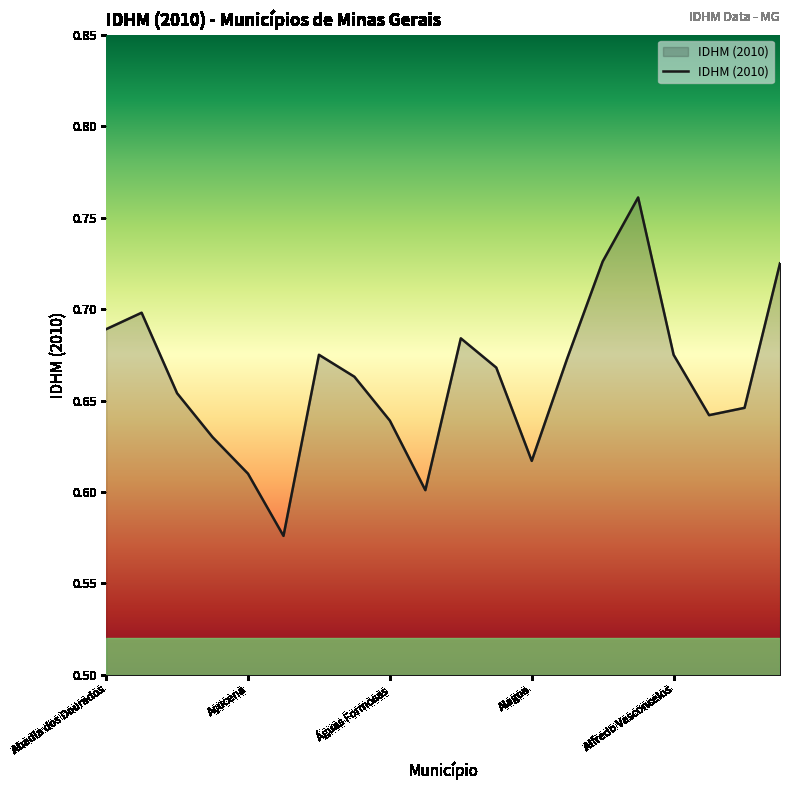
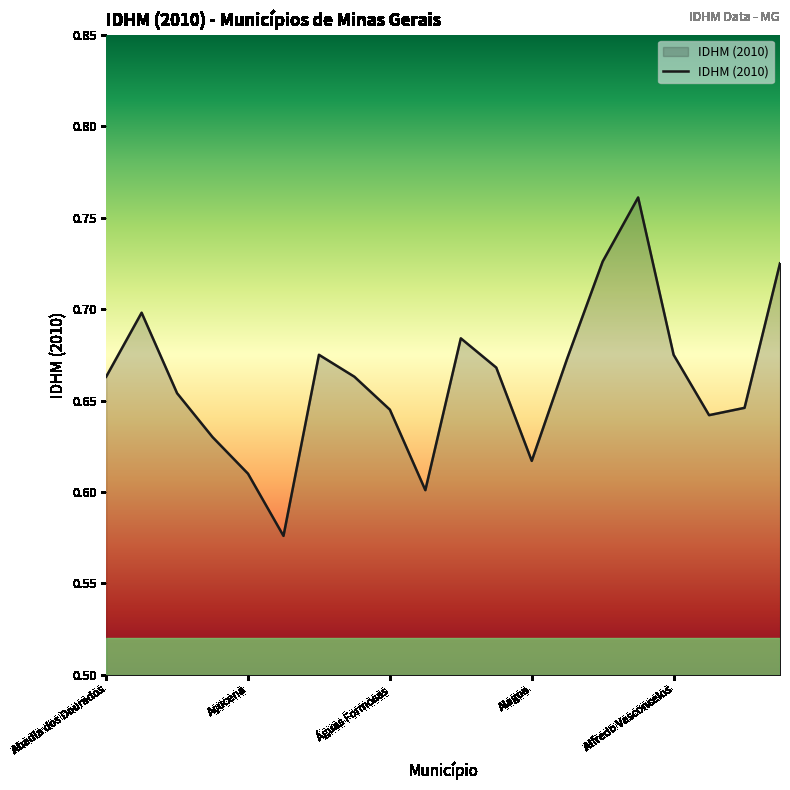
Abadia dos Dourados: 0.689 -> 0.663
Águas Formosas: 0.639 -> 0.645
